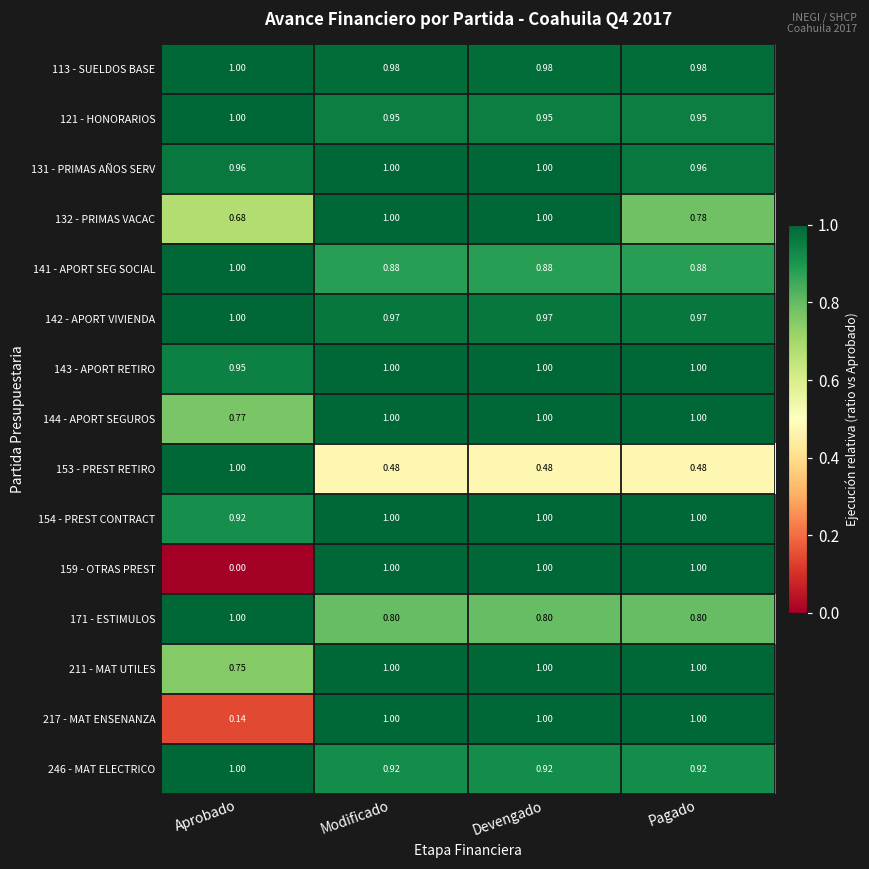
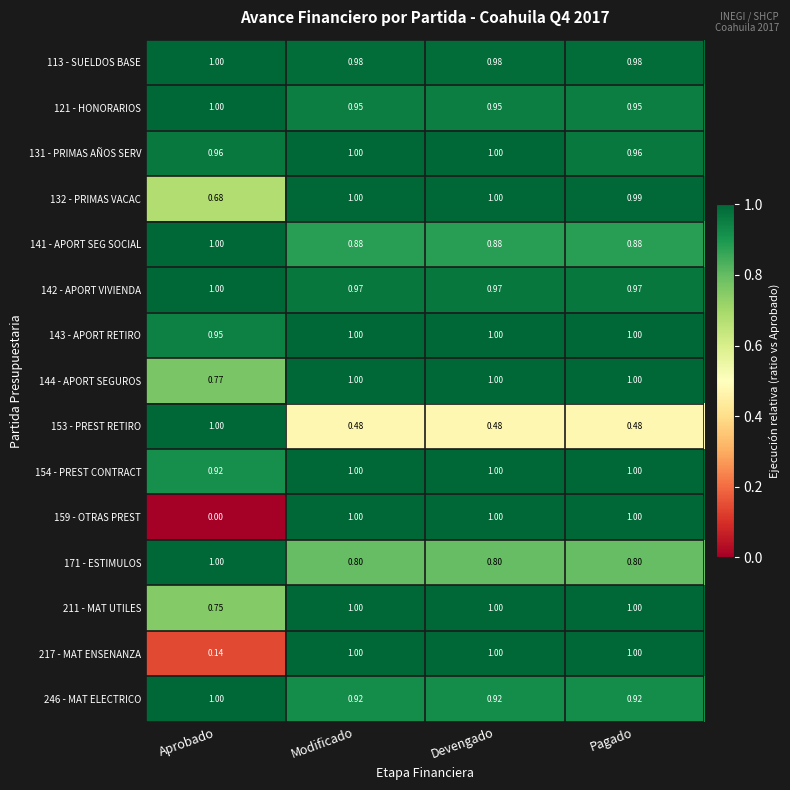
132 - PRIMAS VACAC, Pagado: 0.78 -> 0.99
